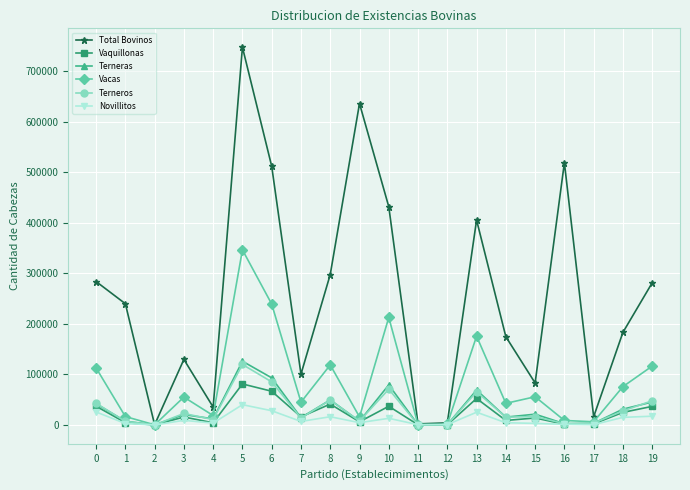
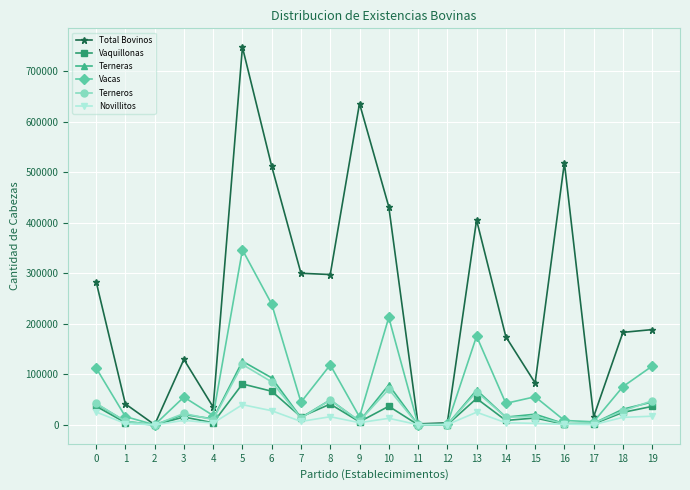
Total Bovinos, 1: 240000 -> 40000
Total Bovinos, 7: 100000 -> 300000
Total Bovinos, 19: 280000 -> 190000
